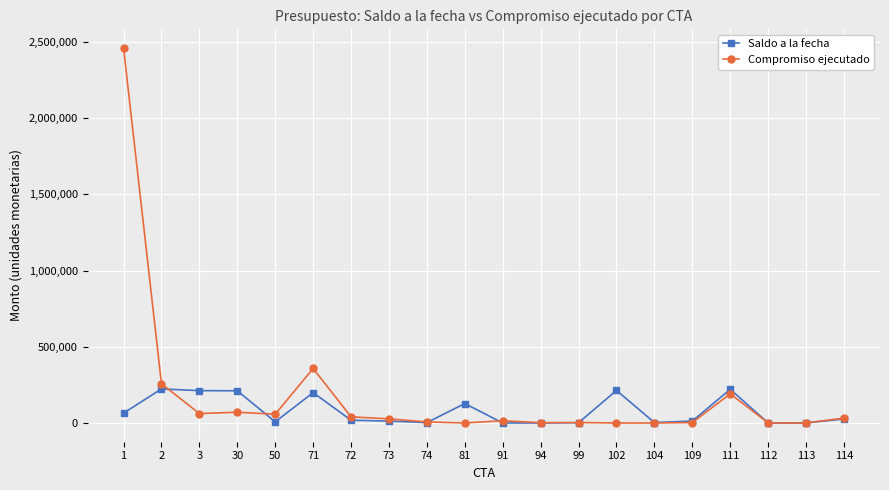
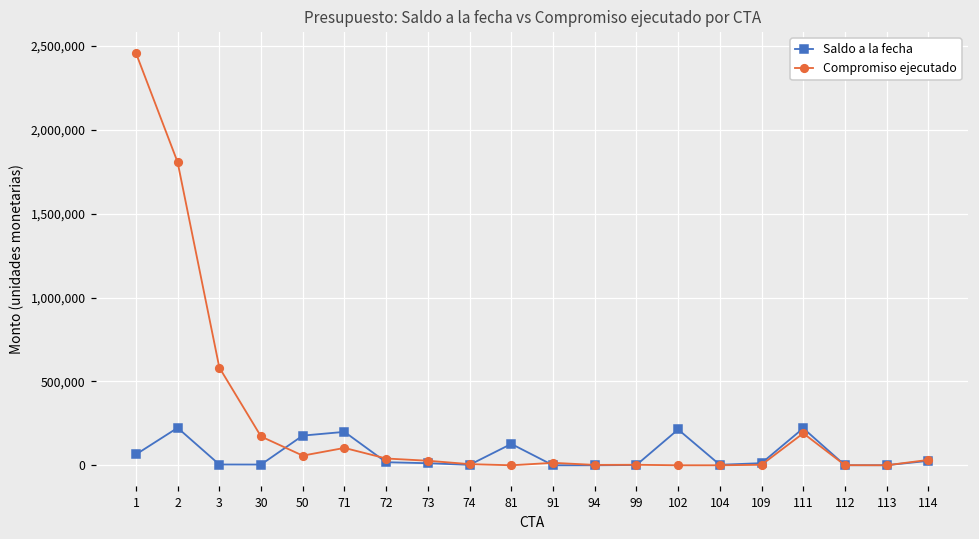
Compromiso ejecutado, 2: 260,000 -> 1,810,000
Saldo a la fecha, 3: 210,000 -> 0
Compromiso ejecutado, 3: 60,000 -> 580,000
Saldo a la fecha, 30: 210,000 -> 0
Compromiso ejecutado, 30: 70,000 -> 170,000
Saldo a la fecha, 50: 10,000 -> 180,000
Compromiso ejecutado, 71: 360,000 -> 100,000
